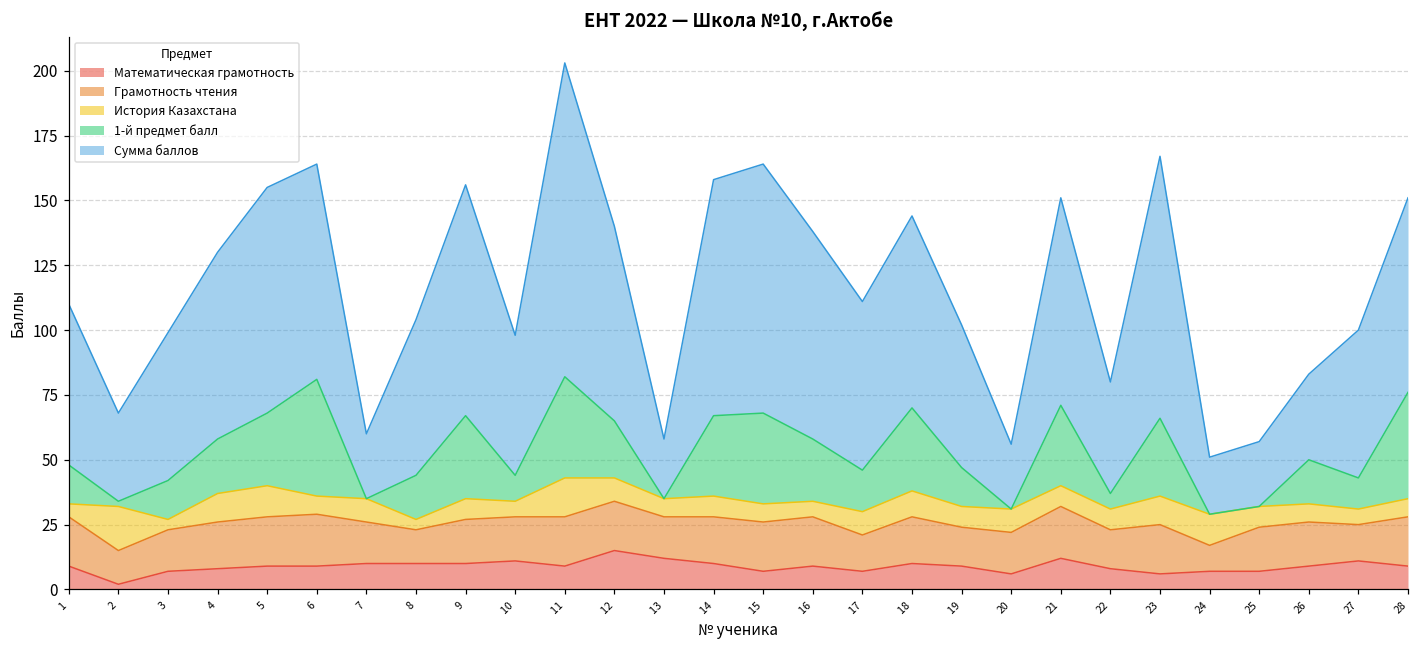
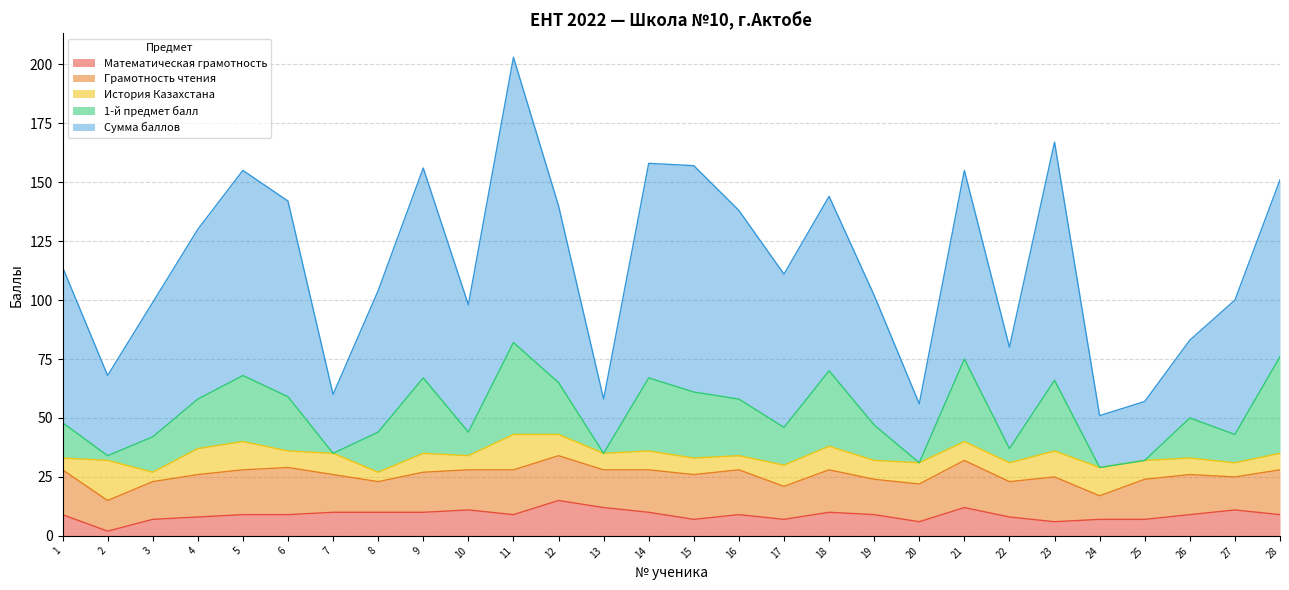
Сумма баллов, 1: 62 -> 66
1-й предмет балл, 6: 45 -> 23
1-й предмет балл, 15: 35 -> 28
1-й предмет балл, 21: 31 -> 35
